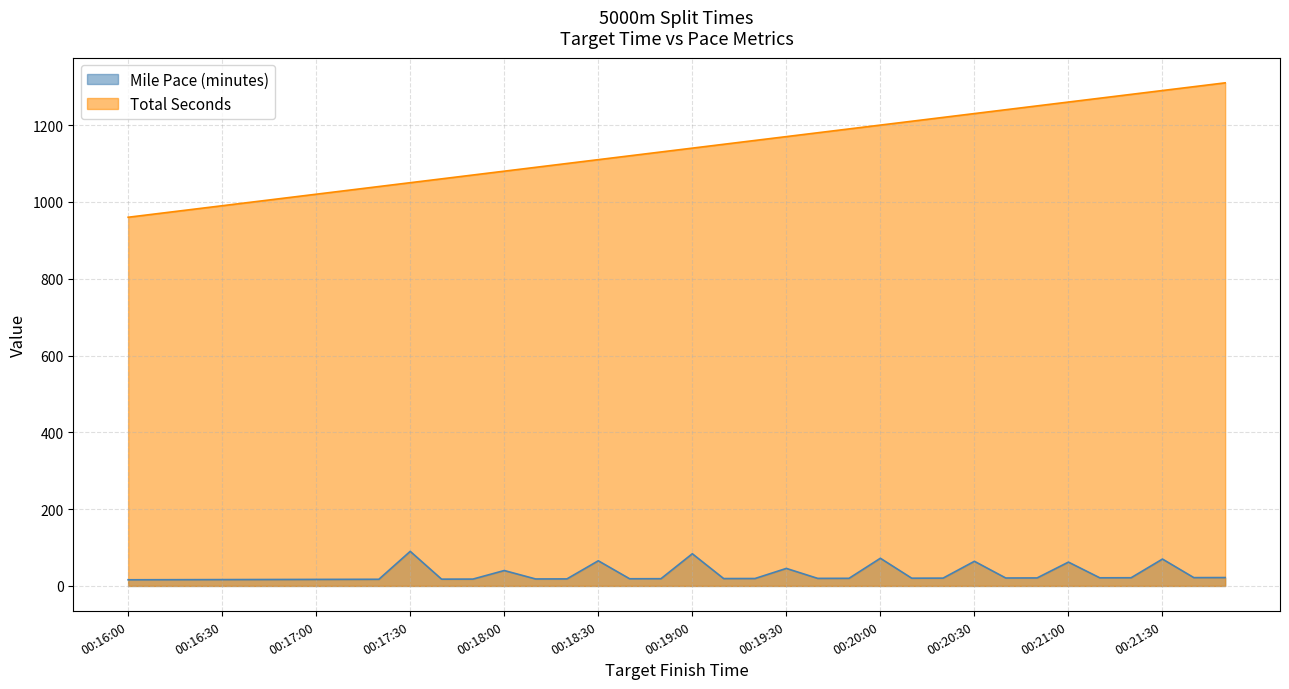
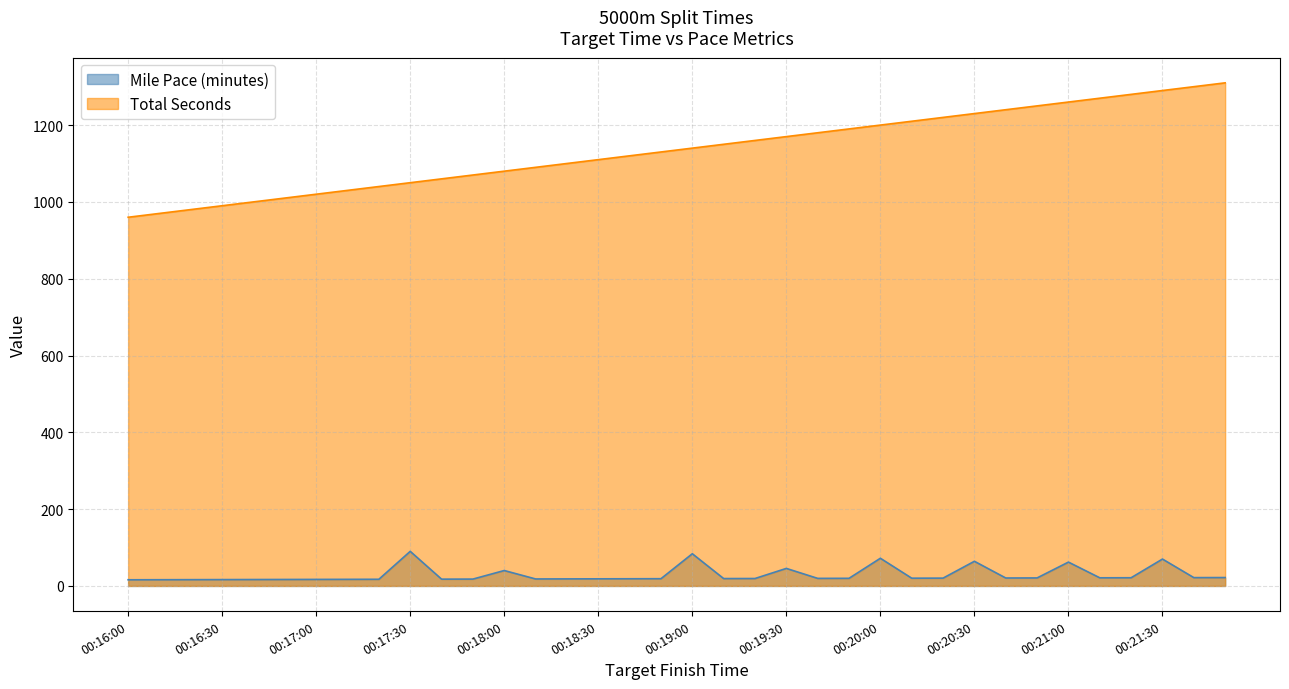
Mile Pace (minutes), 00:18:30: 70 -> 20
